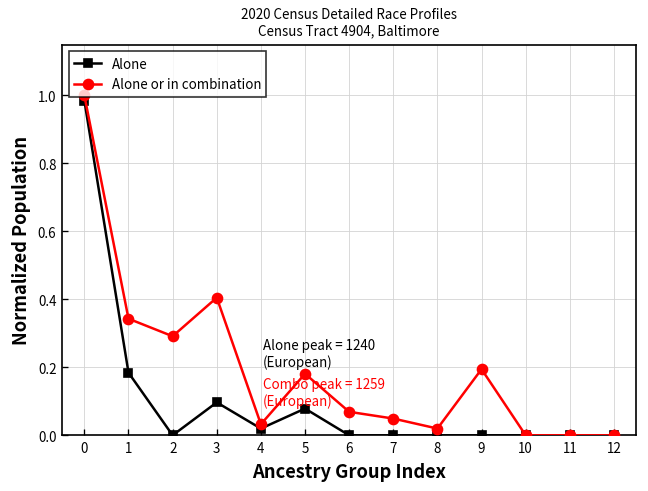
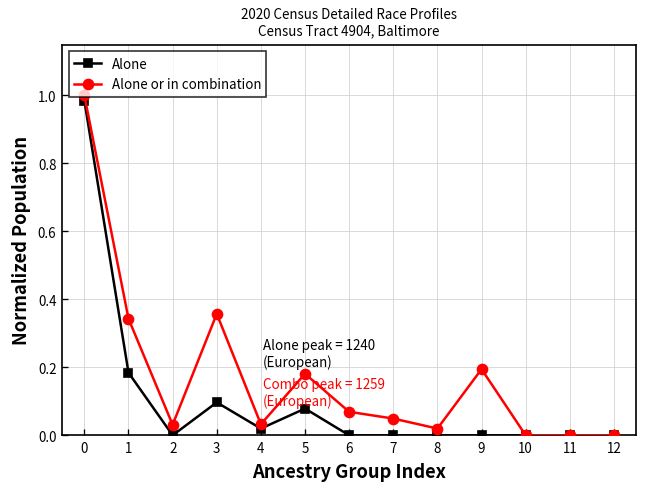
Alone or in combination, 2: 0.29 -> 0.03
Alone or in combination, 3: 0.41 -> 0.36
